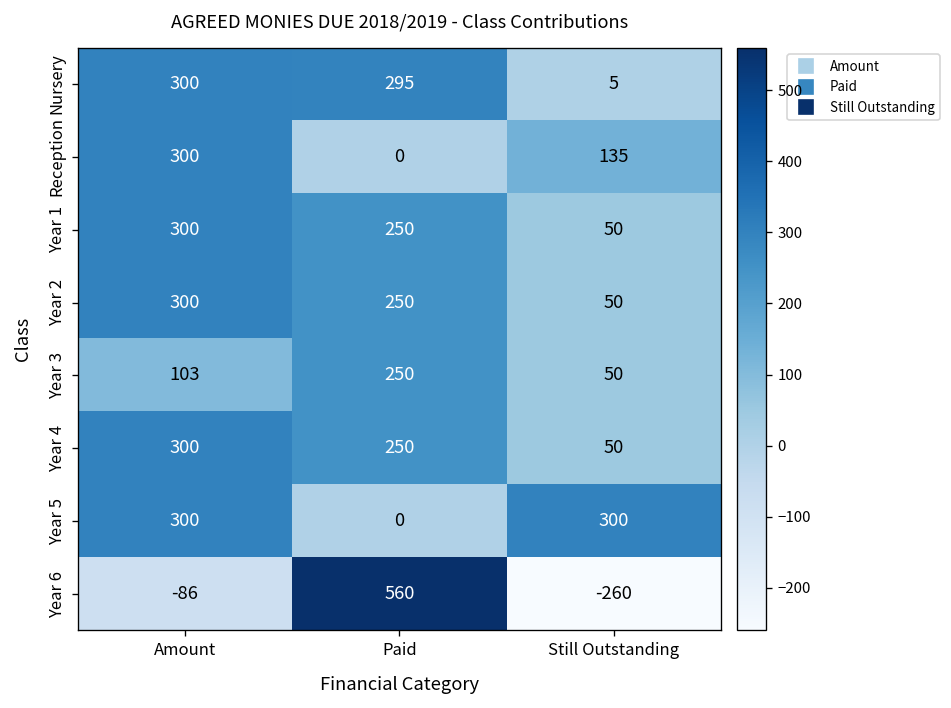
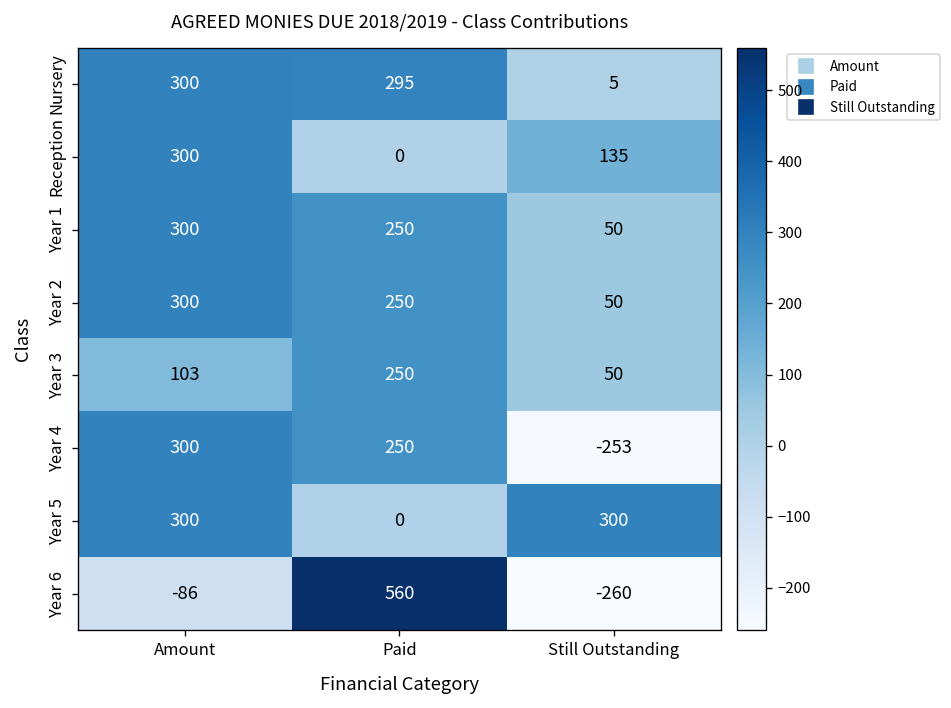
Year 4, Still Outstanding: 50 -> -253
